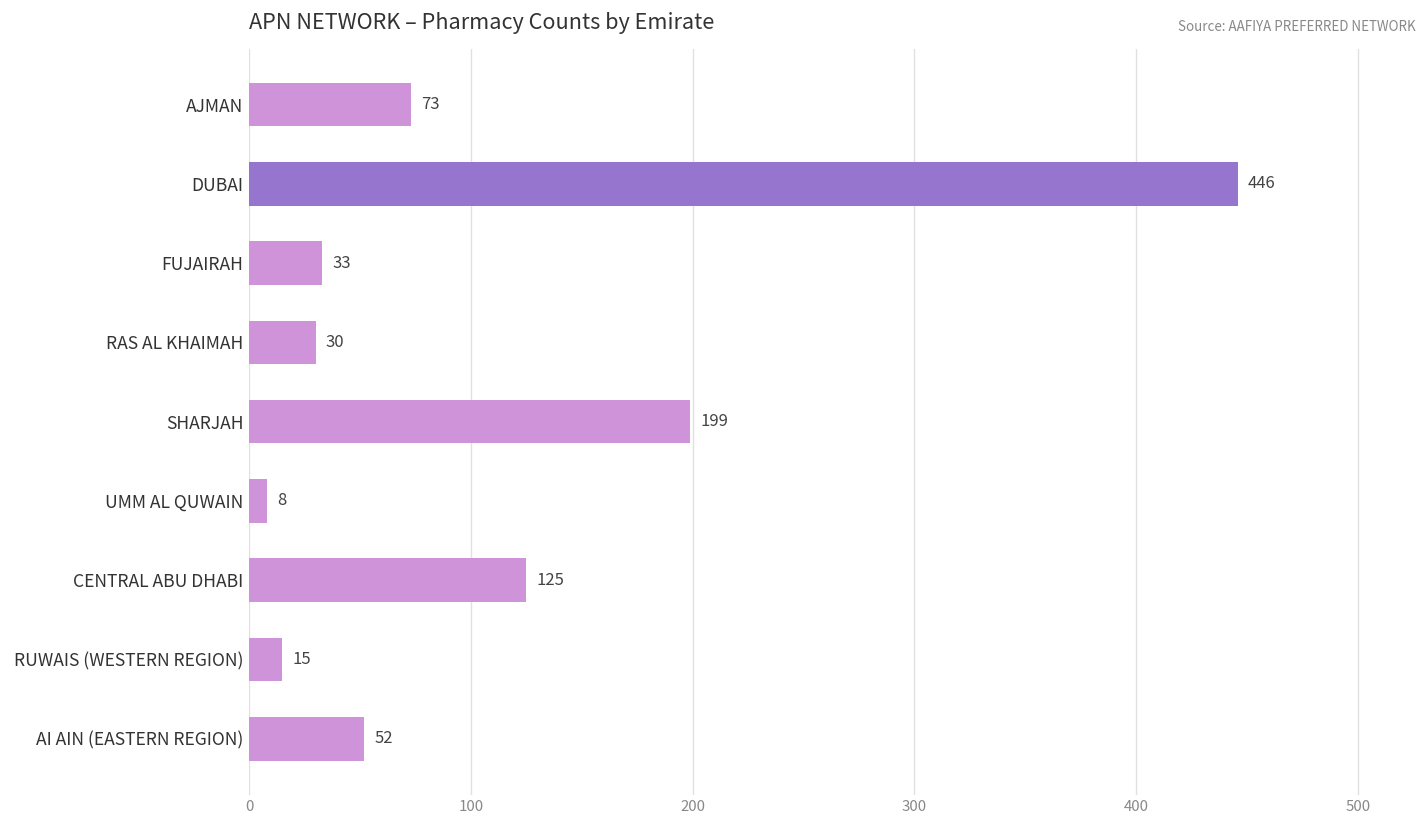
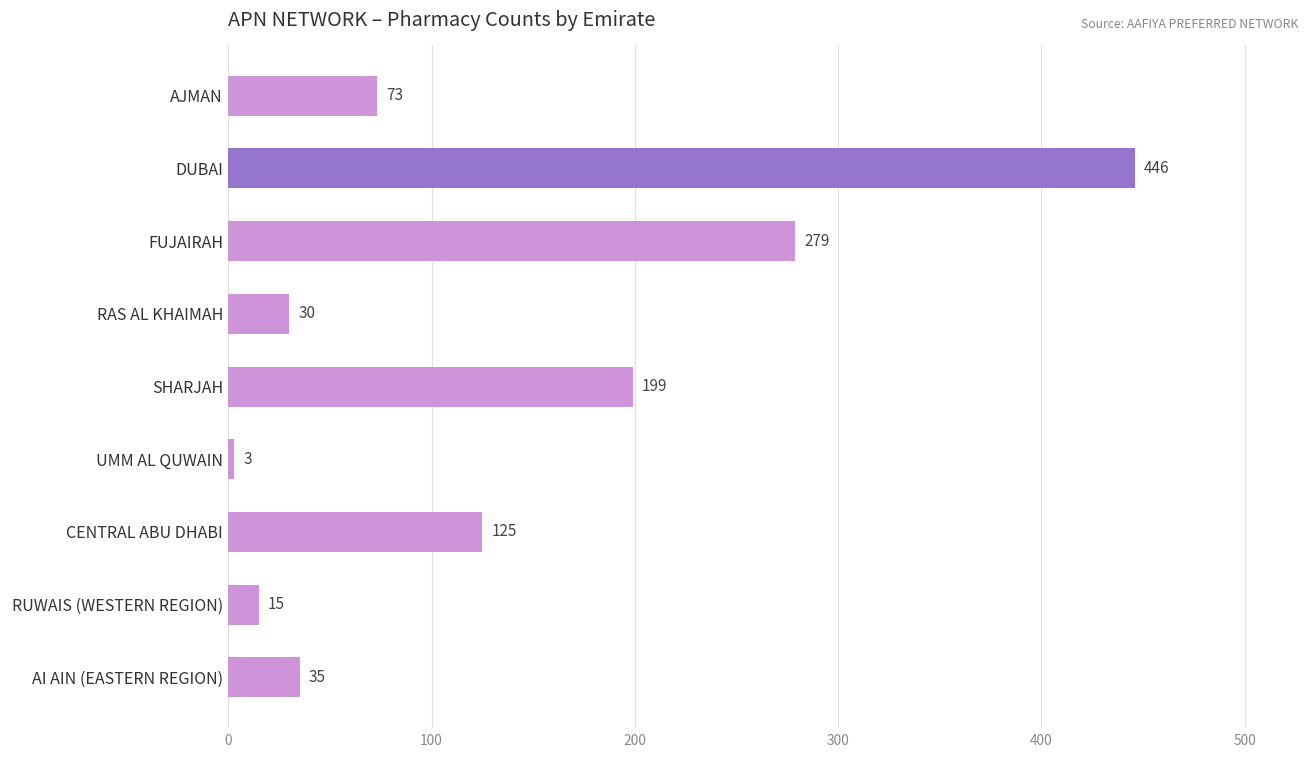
FUJAIRAH: 33 -> 279
UMM AL QUWAIN: 8 -> 3
AI AIN (EASTERN REGION): 52 -> 35
